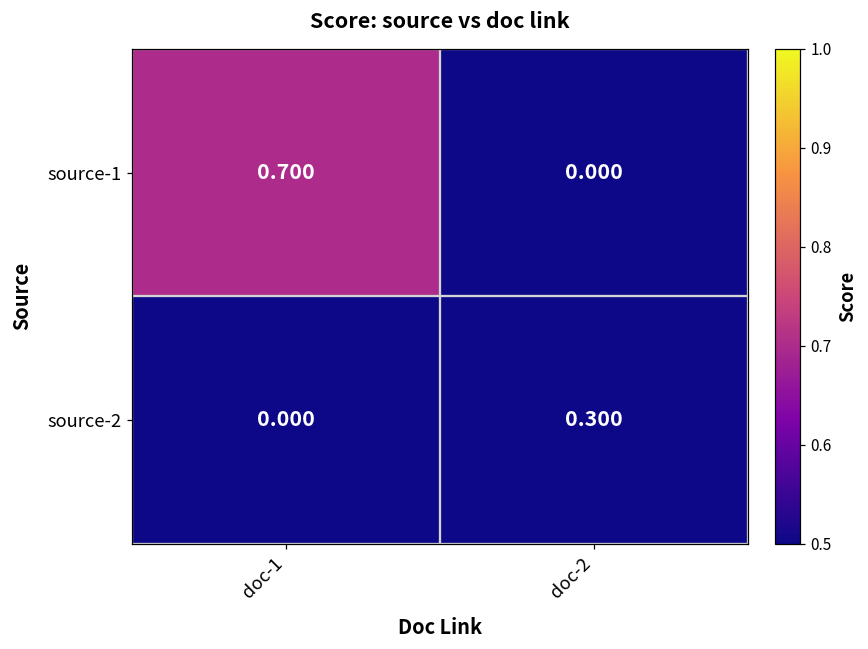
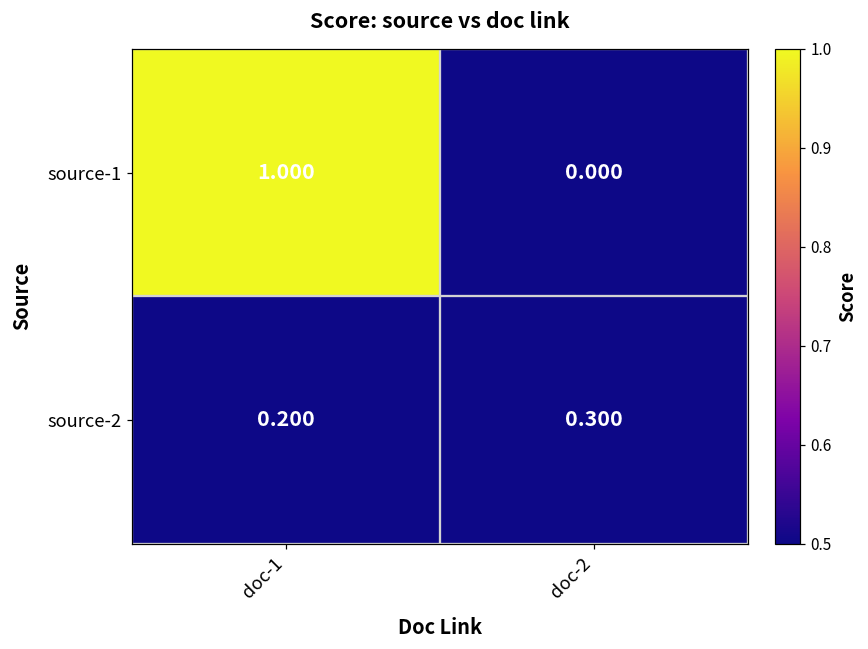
source-1, doc-1: 0.700 -> 1.000
source-2, doc-1: 0.000 -> 0.200
